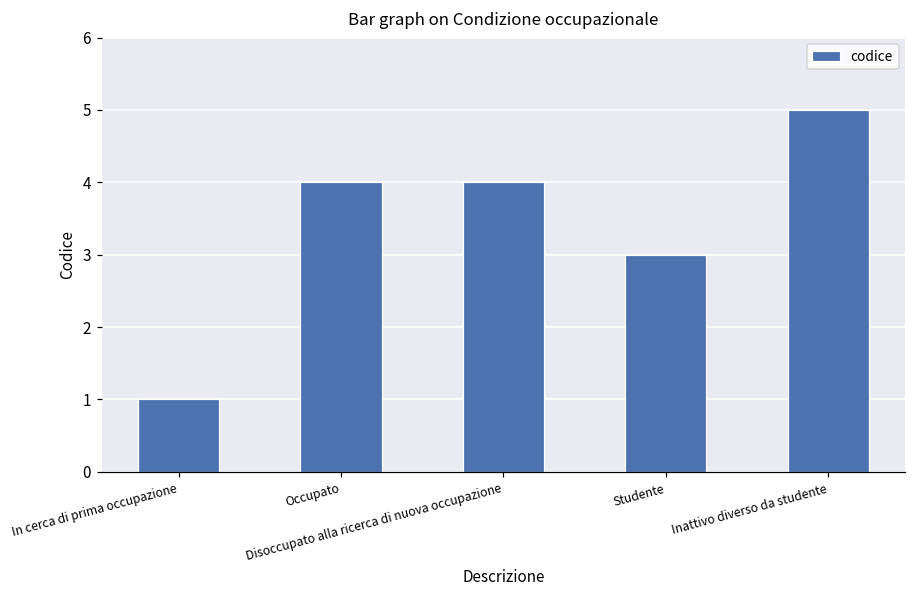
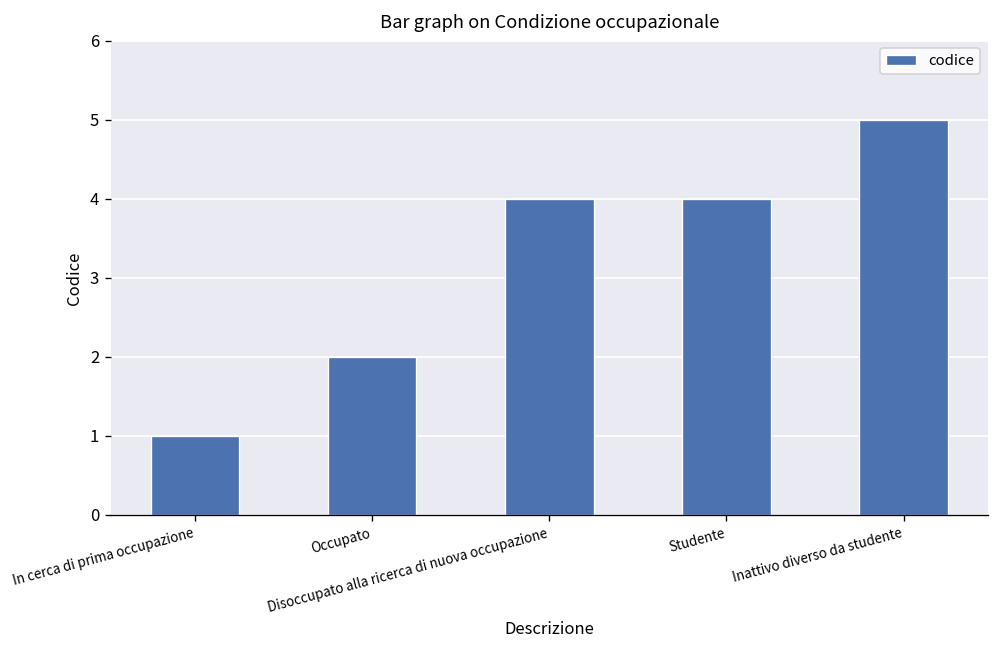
Occupato: 4 -> 2
Studente: 3 -> 4
